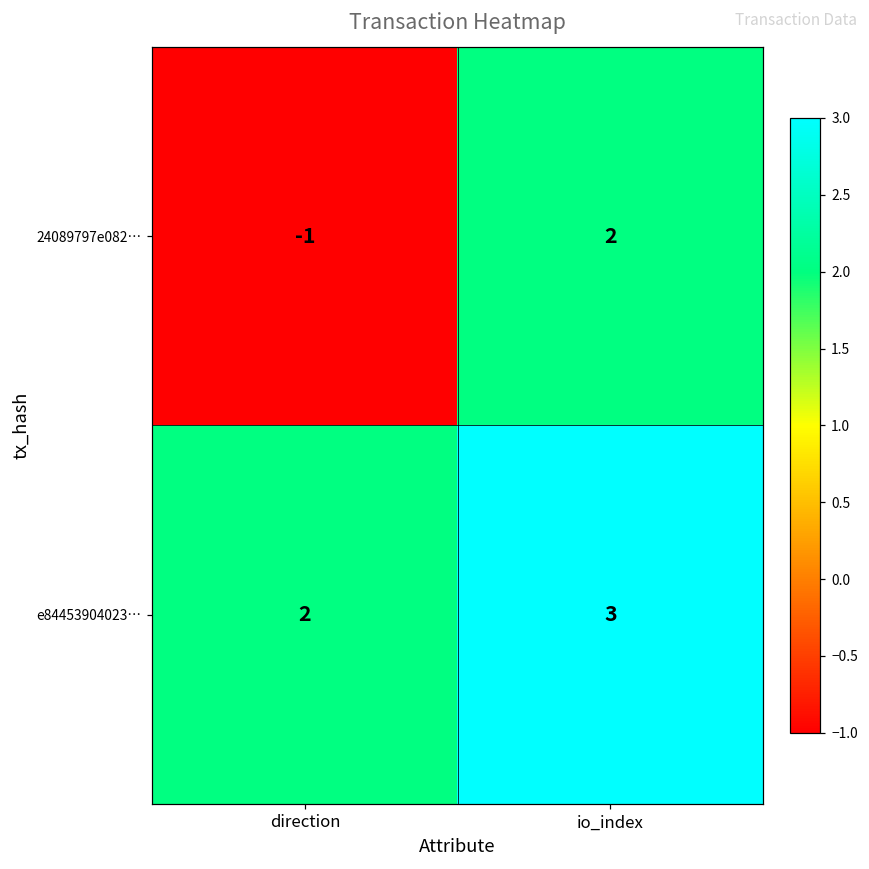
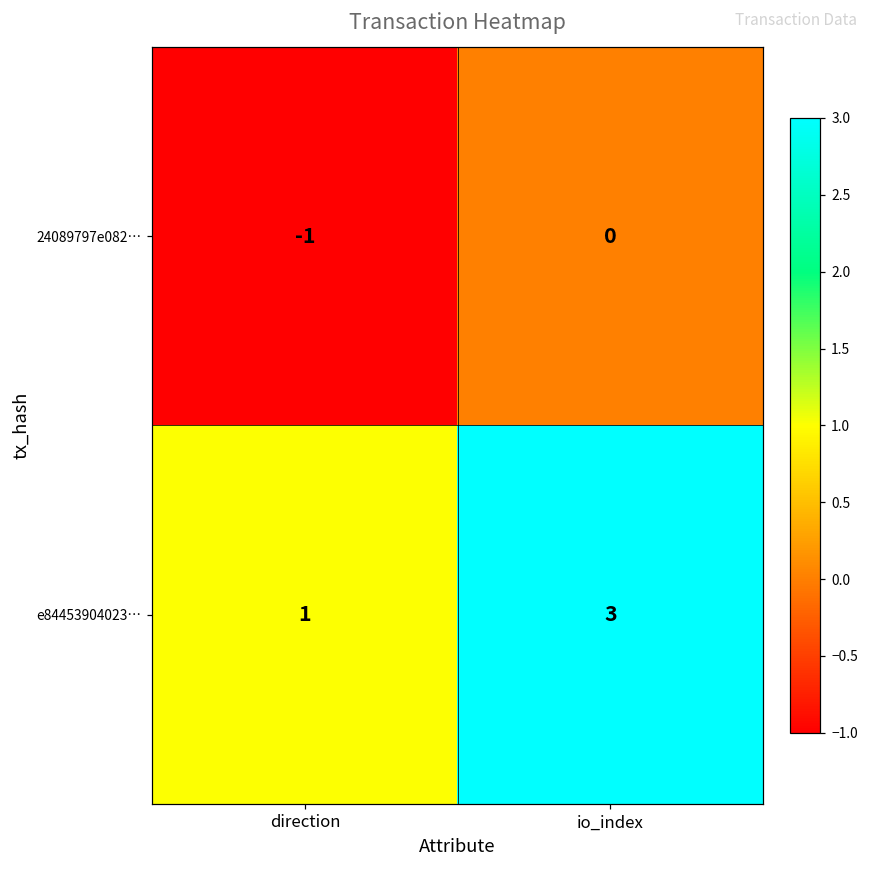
24089797e082…, io_index: 2 -> 0
e84453904023…, direction: 2 -> 1
